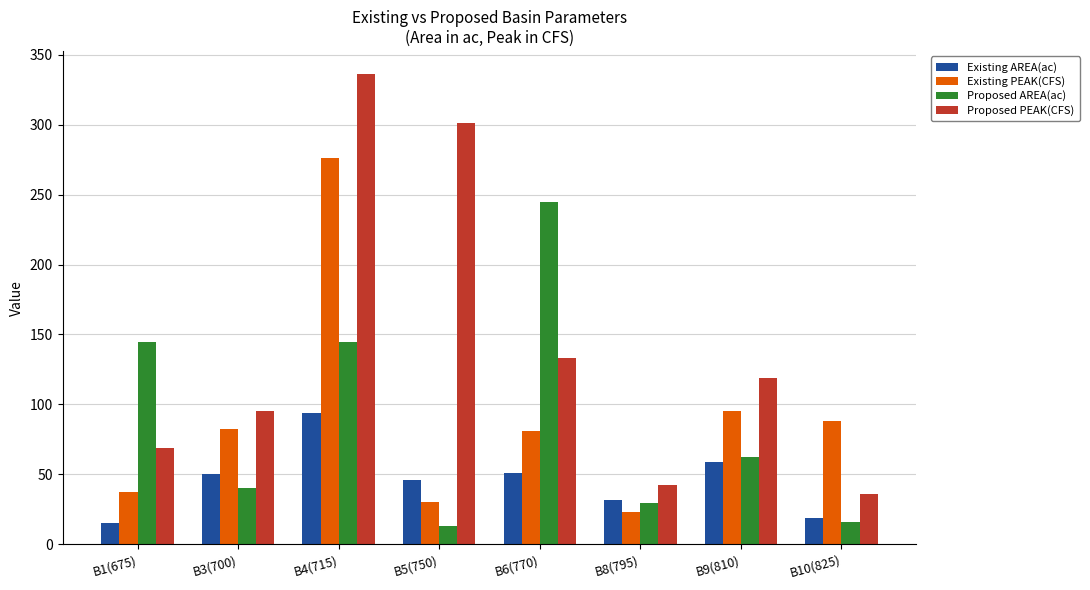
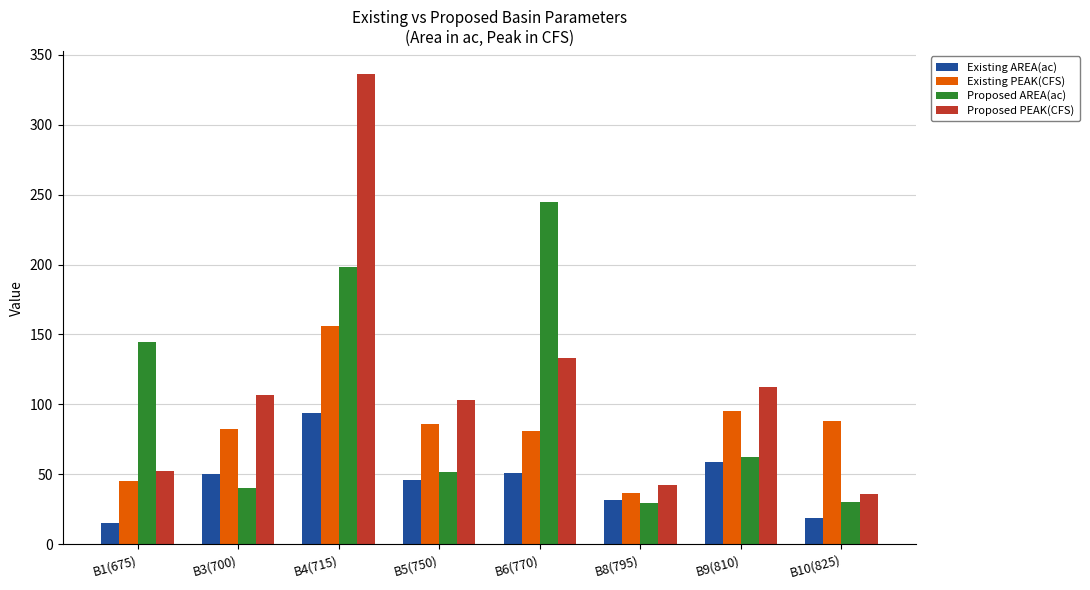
Existing PEAK(CFS), B1(675): 37 -> 45
Proposed PEAK(CFS), B1(675): 69 -> 52
Proposed PEAK(CFS), B3(700): 95 -> 107
Existing PEAK(CFS), B4(715): 276 -> 156
Proposed AREA(ac), B4(715): 145 -> 198
Existing PEAK(CFS), B5(750): 31 -> 86
Proposed AREA(ac), B5(750): 13 -> 52
Proposed PEAK(CFS), B5(750): 301 -> 103
Existing PEAK(CFS), B8(795): 23 -> 37
Proposed PEAK(CFS), B9(810): 119 -> 112
Proposed AREA(ac), B10(825): 16 -> 30
